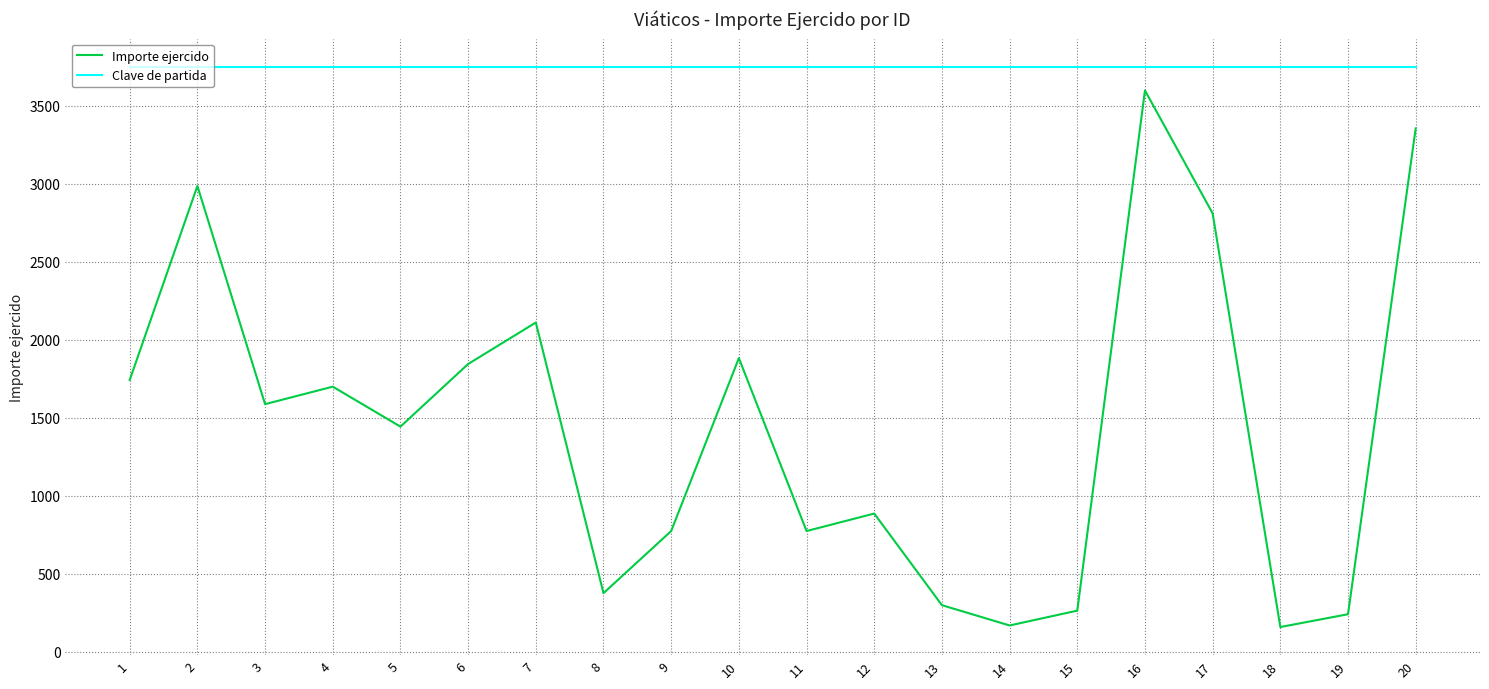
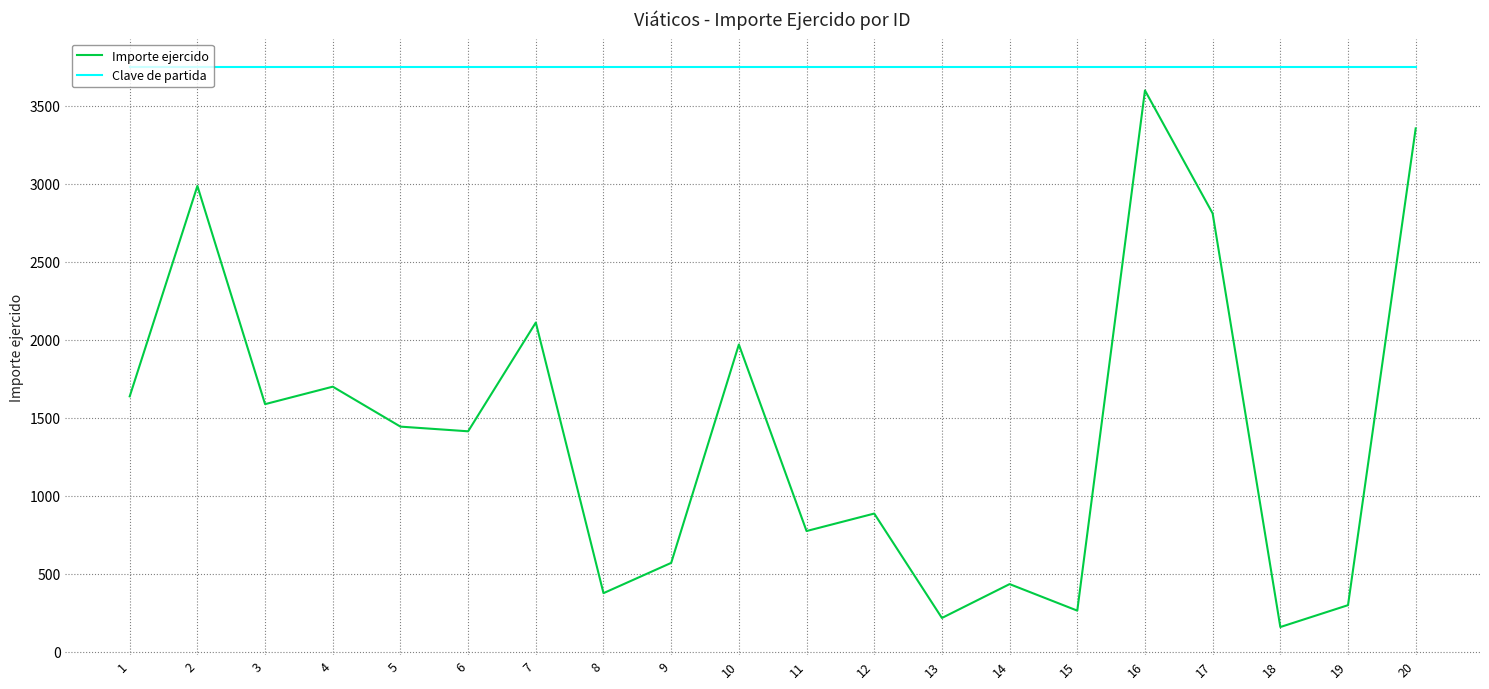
Importe ejercido, 1: 1740 -> 1640
Importe ejercido, 6: 1850 -> 1410
Importe ejercido, 9: 780 -> 570
Importe ejercido, 10: 1880 -> 1970
Importe ejercido, 13: 300 -> 220
Importe ejercido, 14: 170 -> 440
Importe ejercido, 19: 240 -> 300
